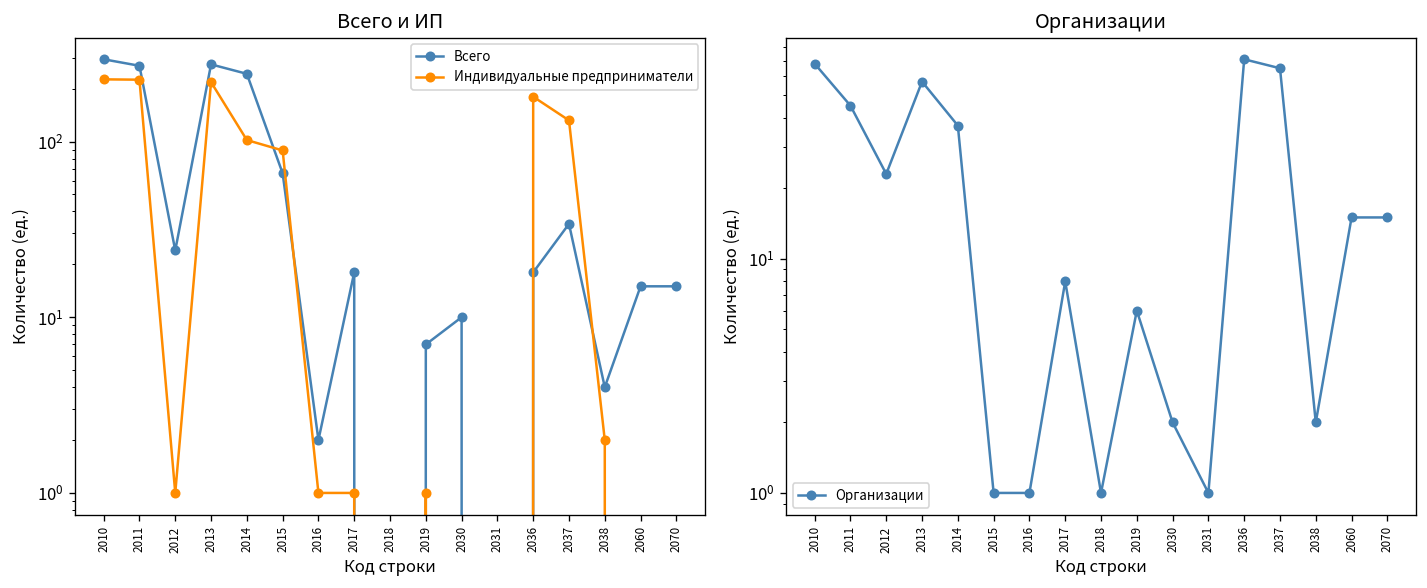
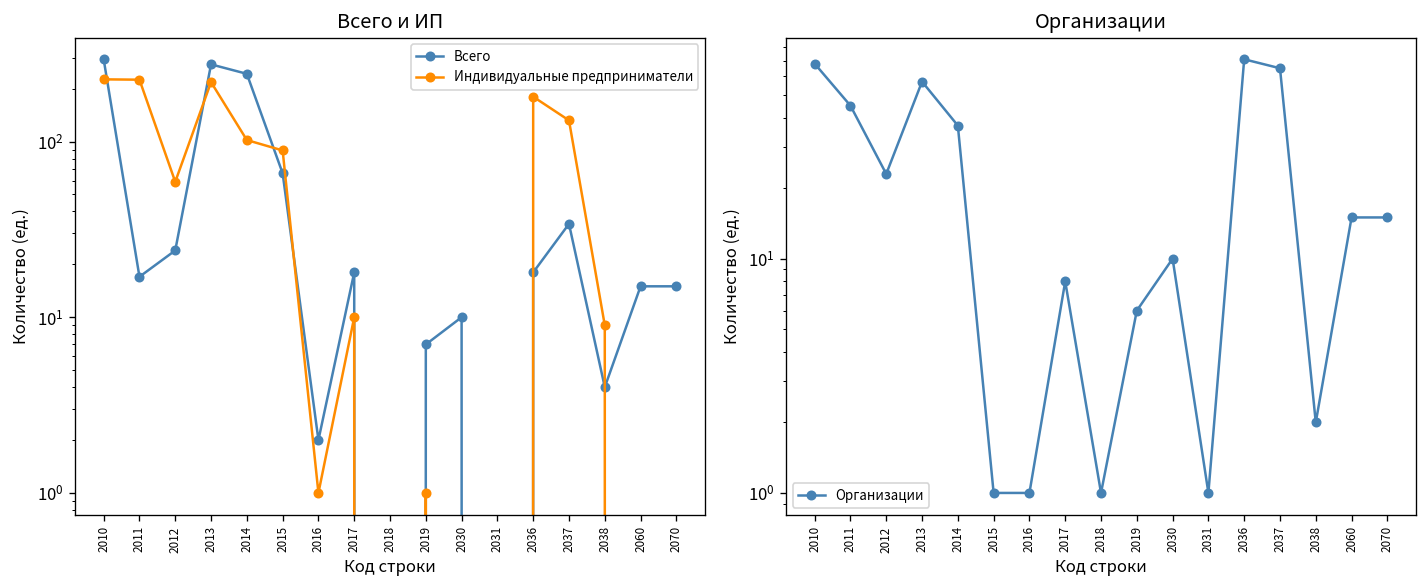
Всего и ИП, Всего, 2011: 270 -> 17
Всего и ИП, Индивидуальные предприниматели, 2012: 1 -> 59
Всего и ИП, Индивидуальные предприниматели, 2017: 1 -> 10
Всего и ИП, Индивидуальные предприниматели, 2038: 2 -> 9
Организации, 2030: 2 -> 10
